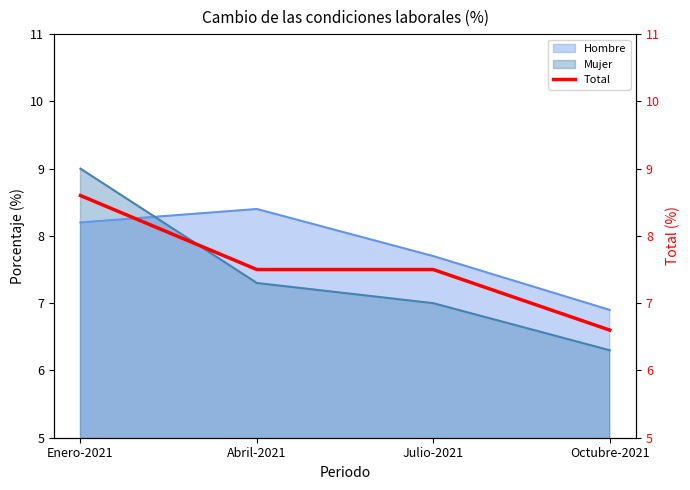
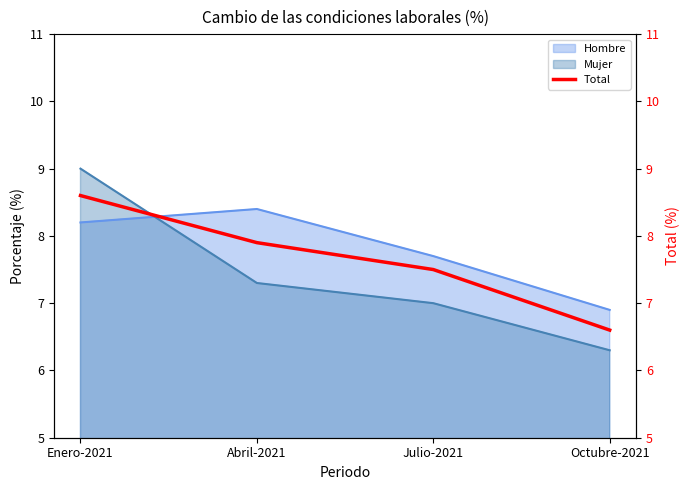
Total, Abril-2021: 7.5 -> 7.9
